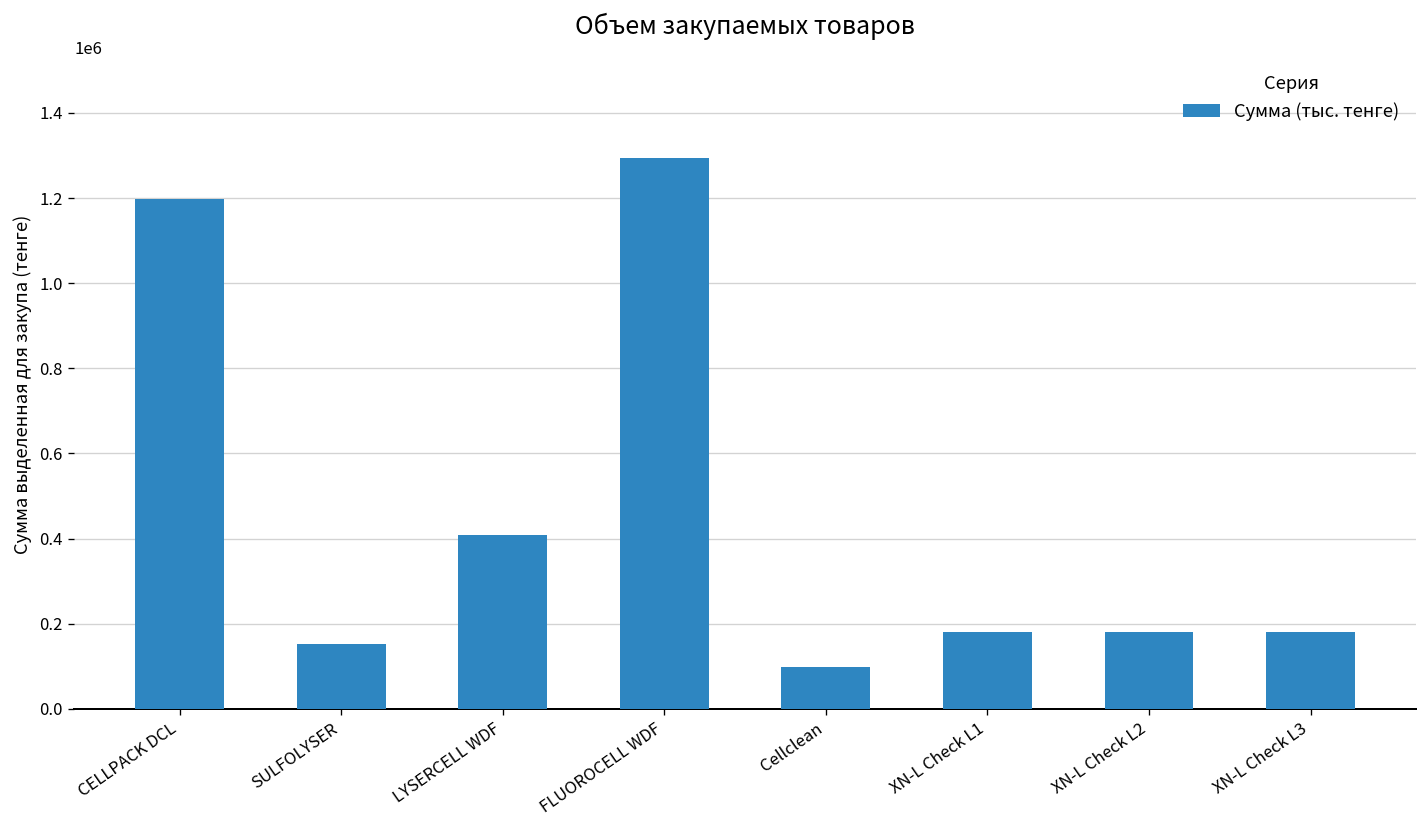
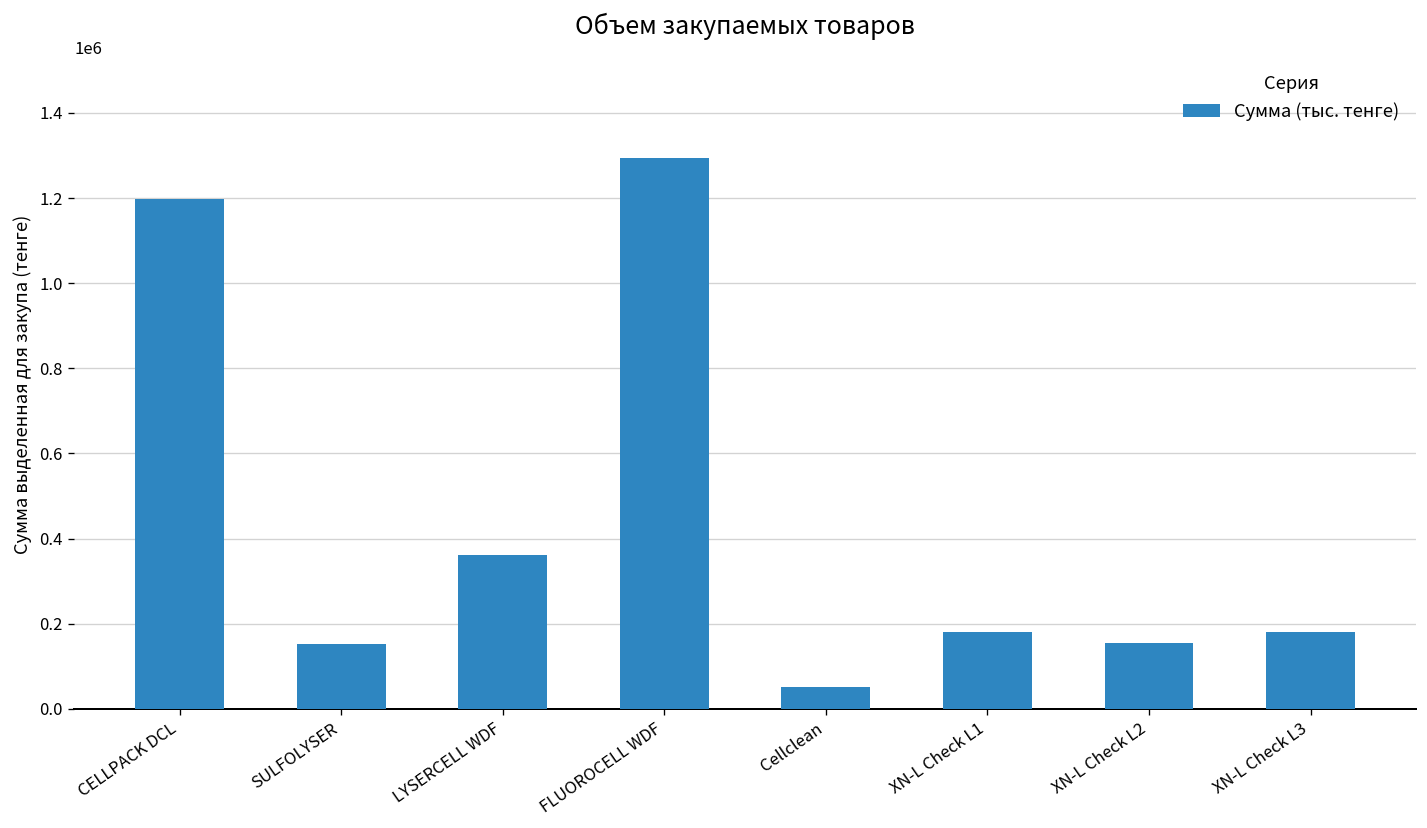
LYSERCELL WDF: 410000 -> 360000
Cellclean: 100000 -> 50000
XN-L Check L2: 180000 -> 150000
